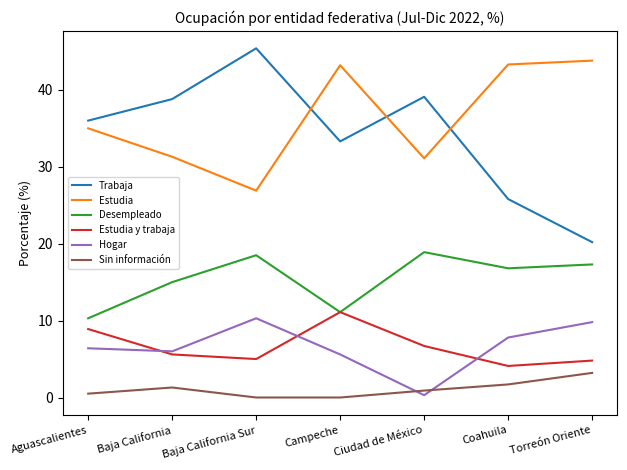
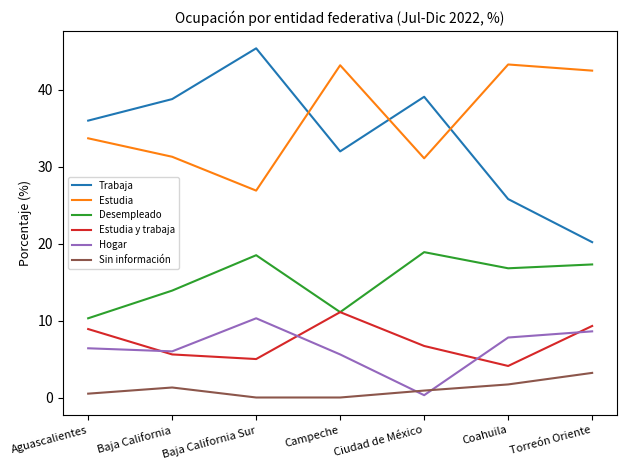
Estudia, Aguascalientes: 35 -> 34
Desempleado, Baja California: 15 -> 14
Trabaja, Campeche: 33 -> 32
Estudia, Torreón Oriente: 44 -> 43
Estudia y trabaja, Torreón Oriente: 5 -> 9
Hogar, Torreón Oriente: 10 -> 9
